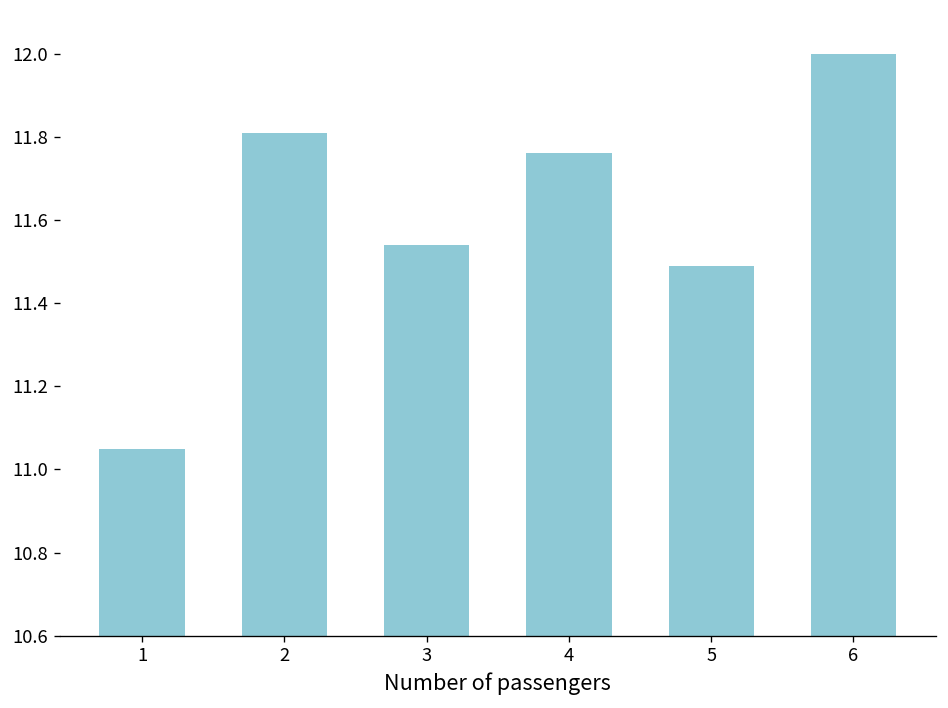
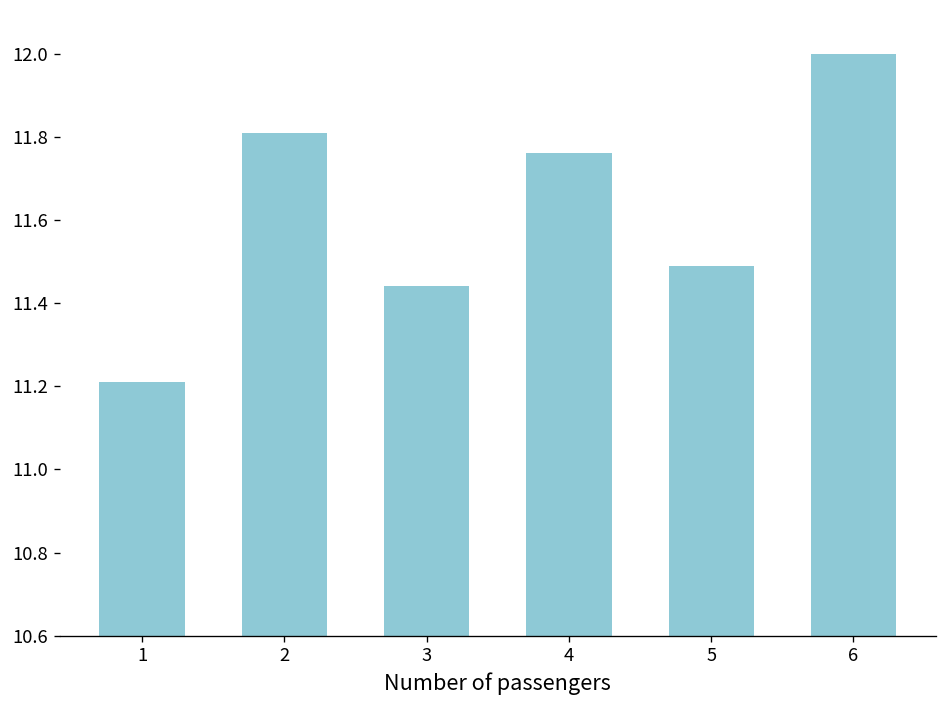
1: 11.05 -> 11.21
3: 11.54 -> 11.44
